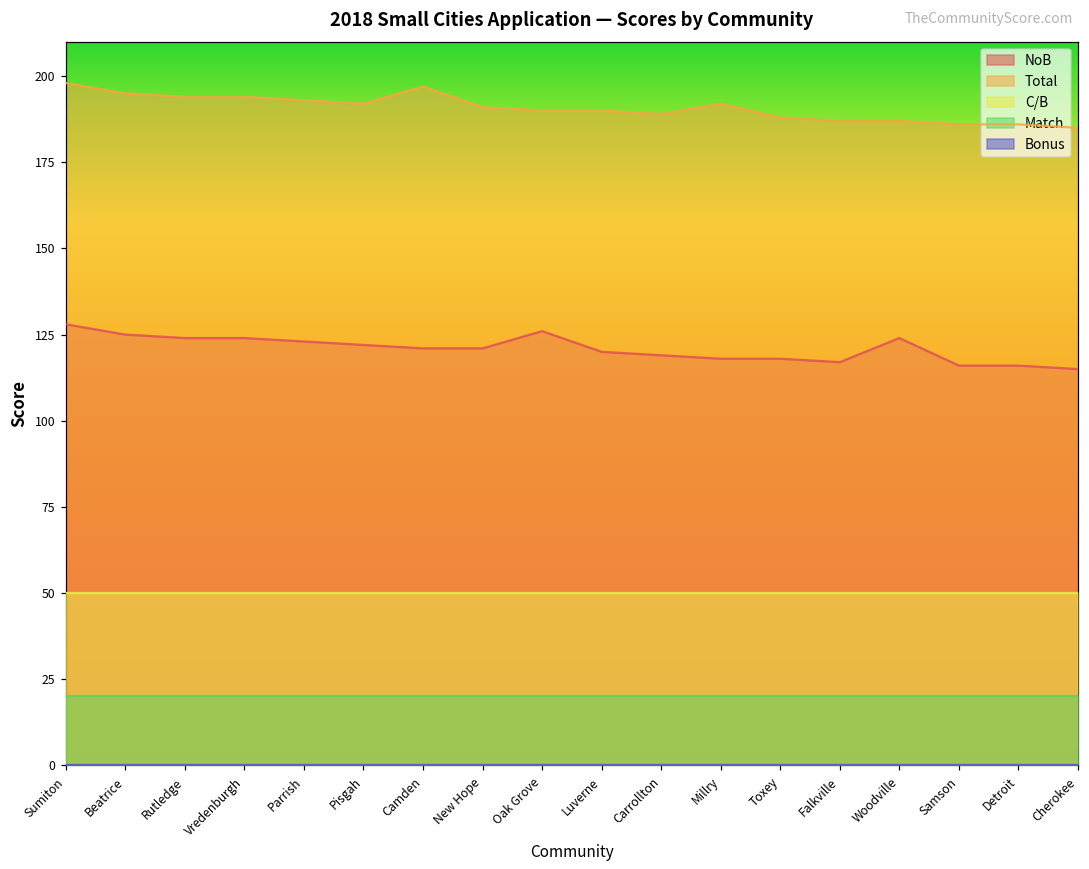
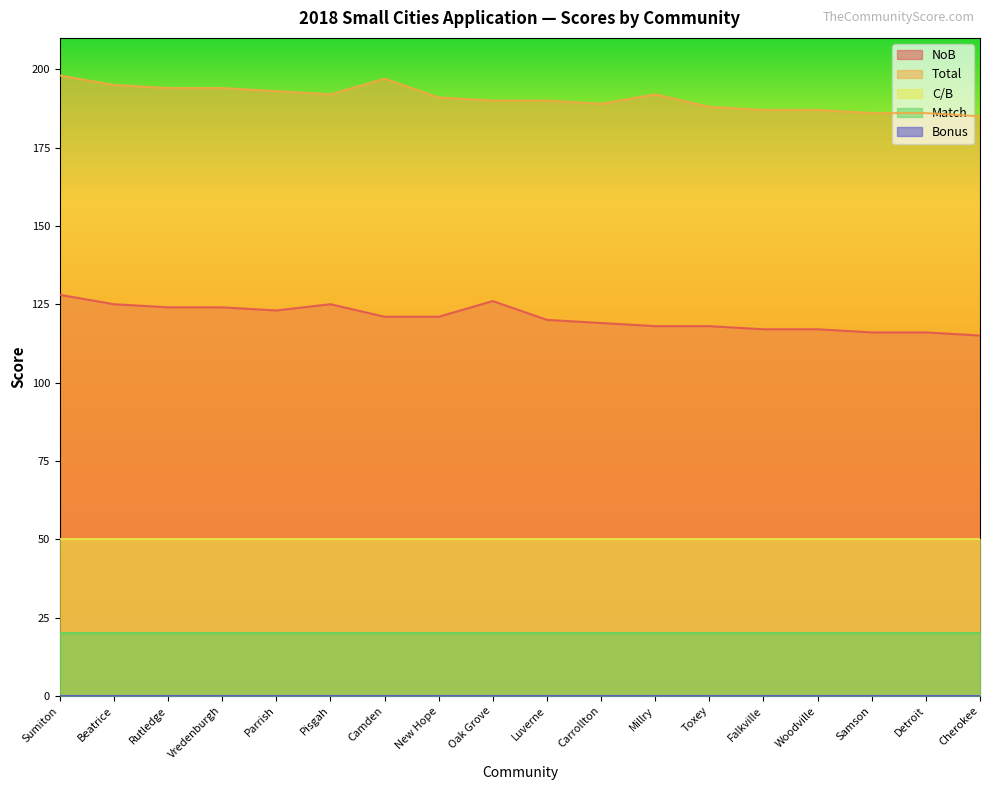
NoB, Pisgah: 122 -> 125
NoB, Woodville: 124 -> 117
